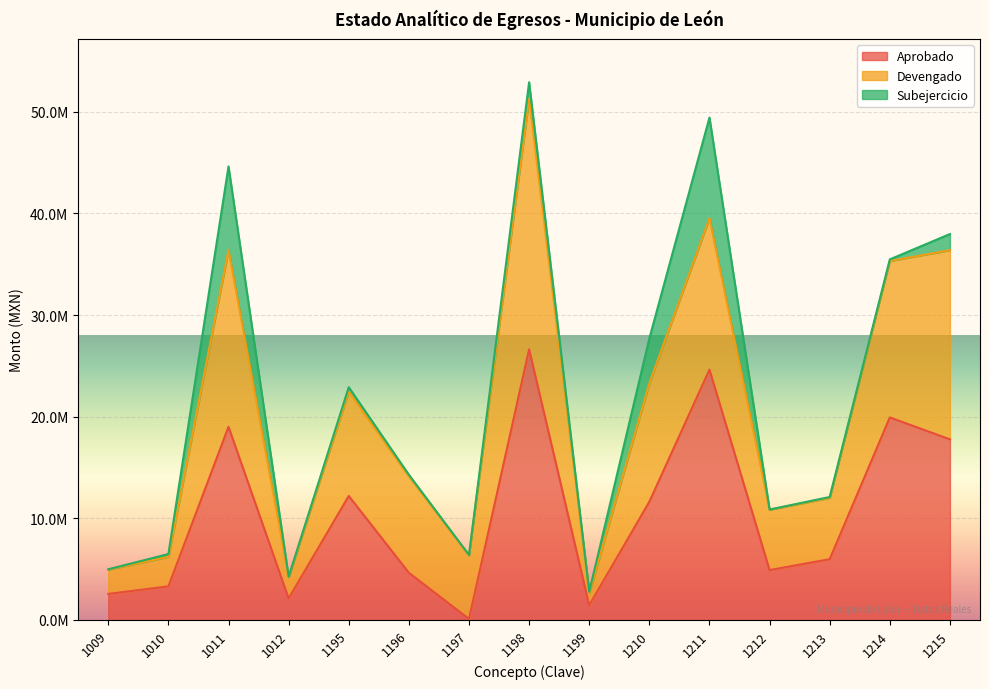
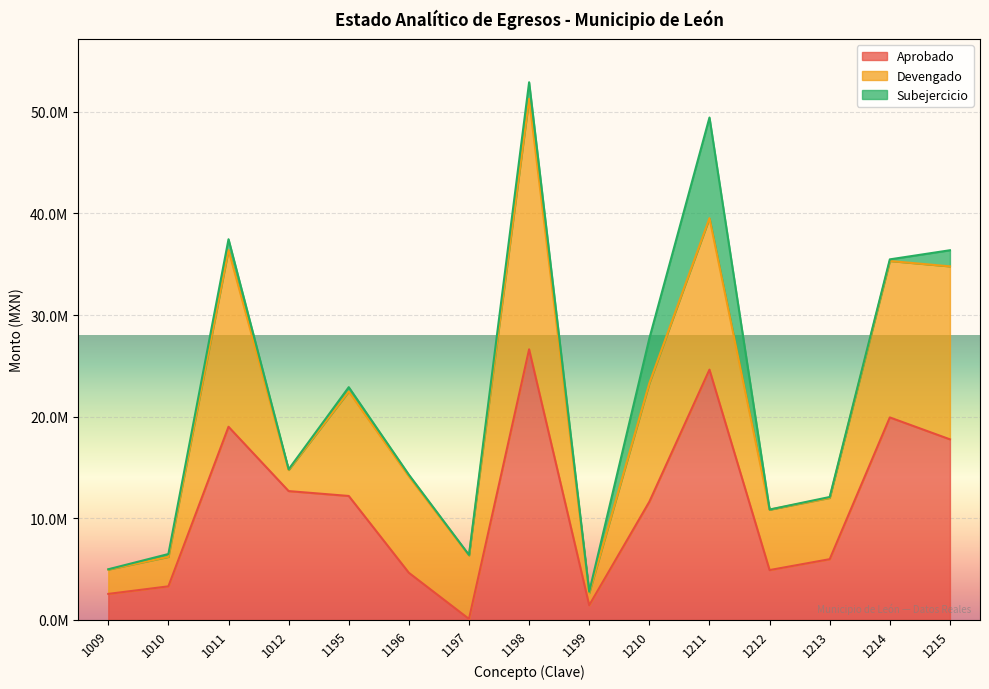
Subejercicio, 1011: 8200000 -> 1100000
Aprobado, 1012: 2100000 -> 12700000
Devengado, 1215: 18600000 -> 17000000
